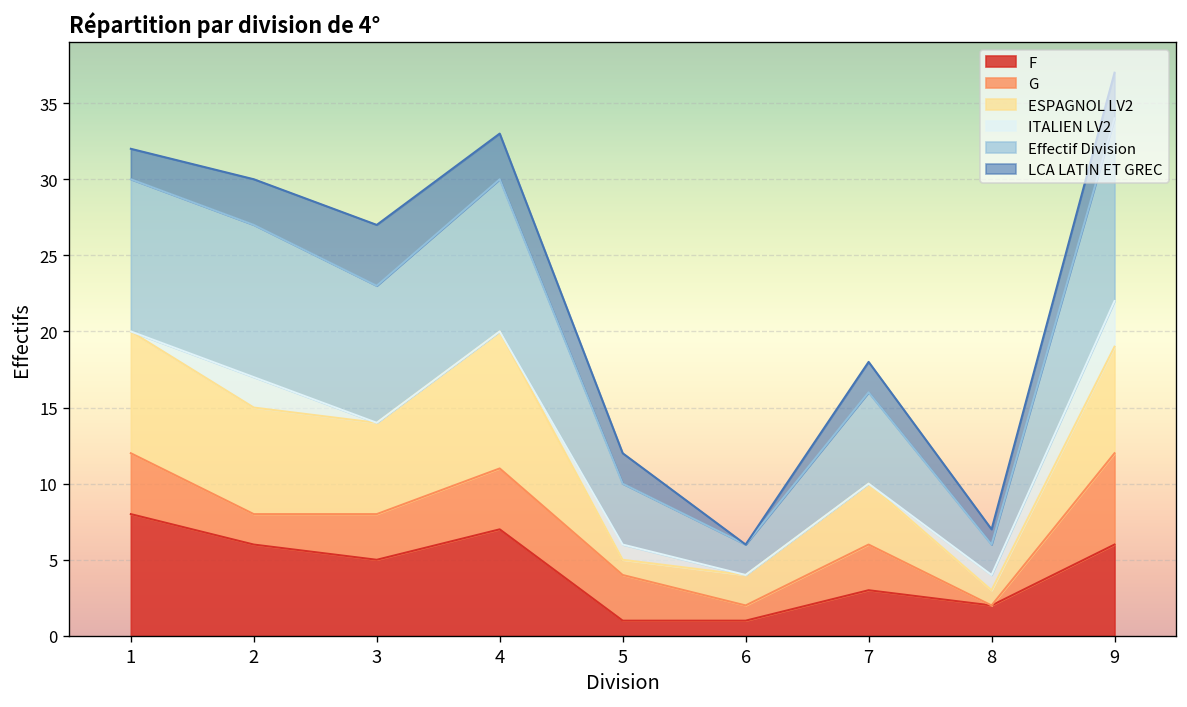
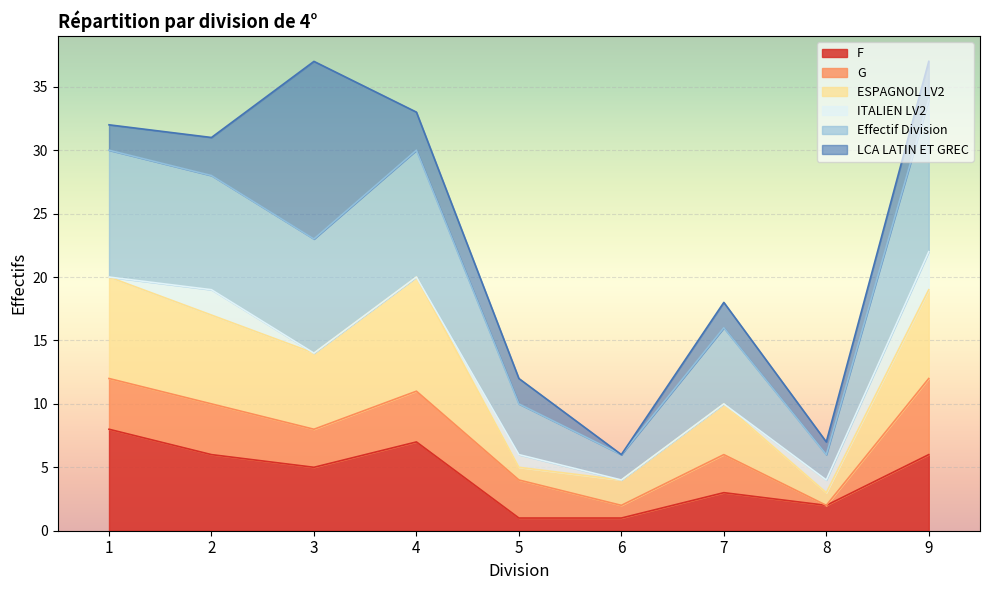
G, 2: 2 -> 4
Effectif Division, 2: 10 -> 9
LCA LATIN ET GREC, 3: 4 -> 14
